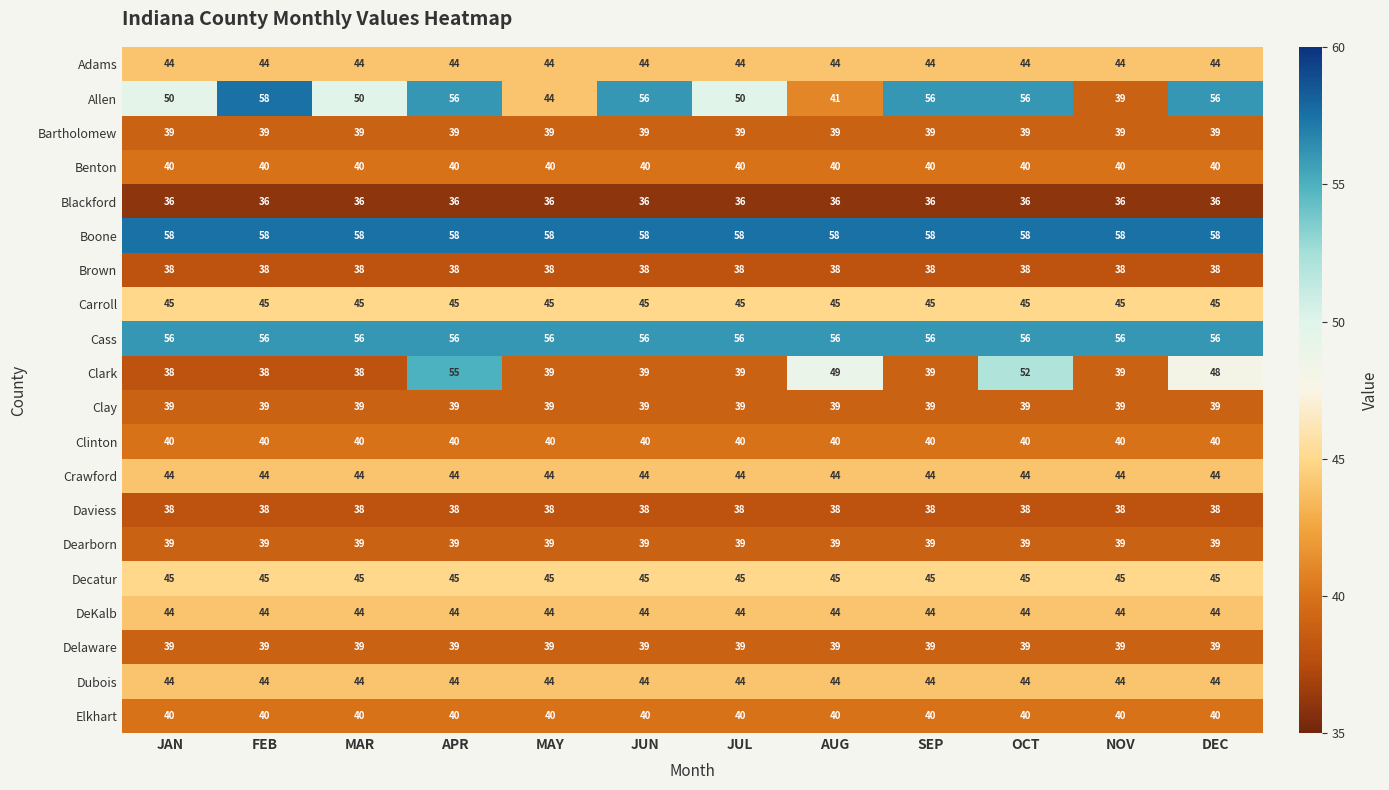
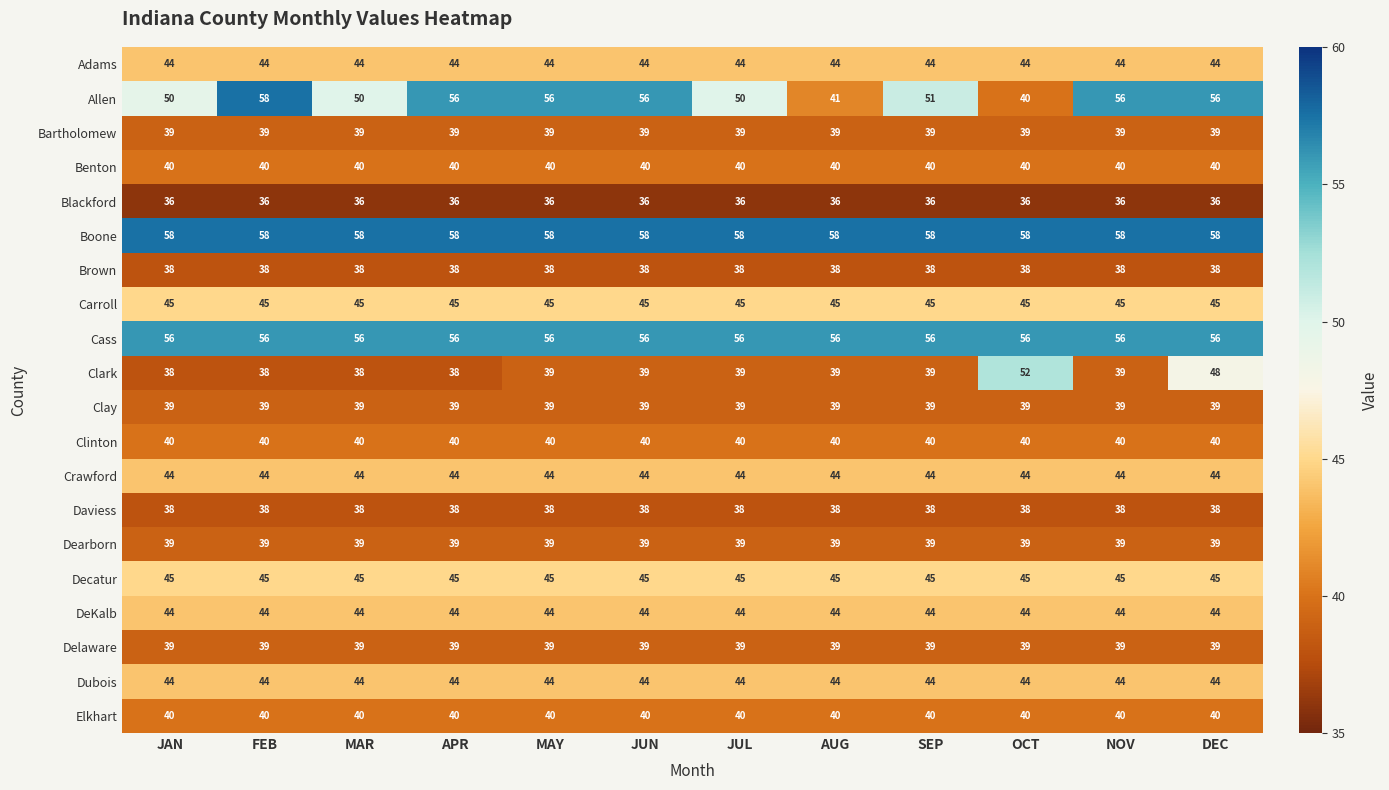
Allen, MAY: 44 -> 56
Allen, SEP: 56 -> 51
Allen, OCT: 56 -> 40
Allen, NOV: 39 -> 56
Clark, APR: 55 -> 38
Clark, AUG: 49 -> 39
